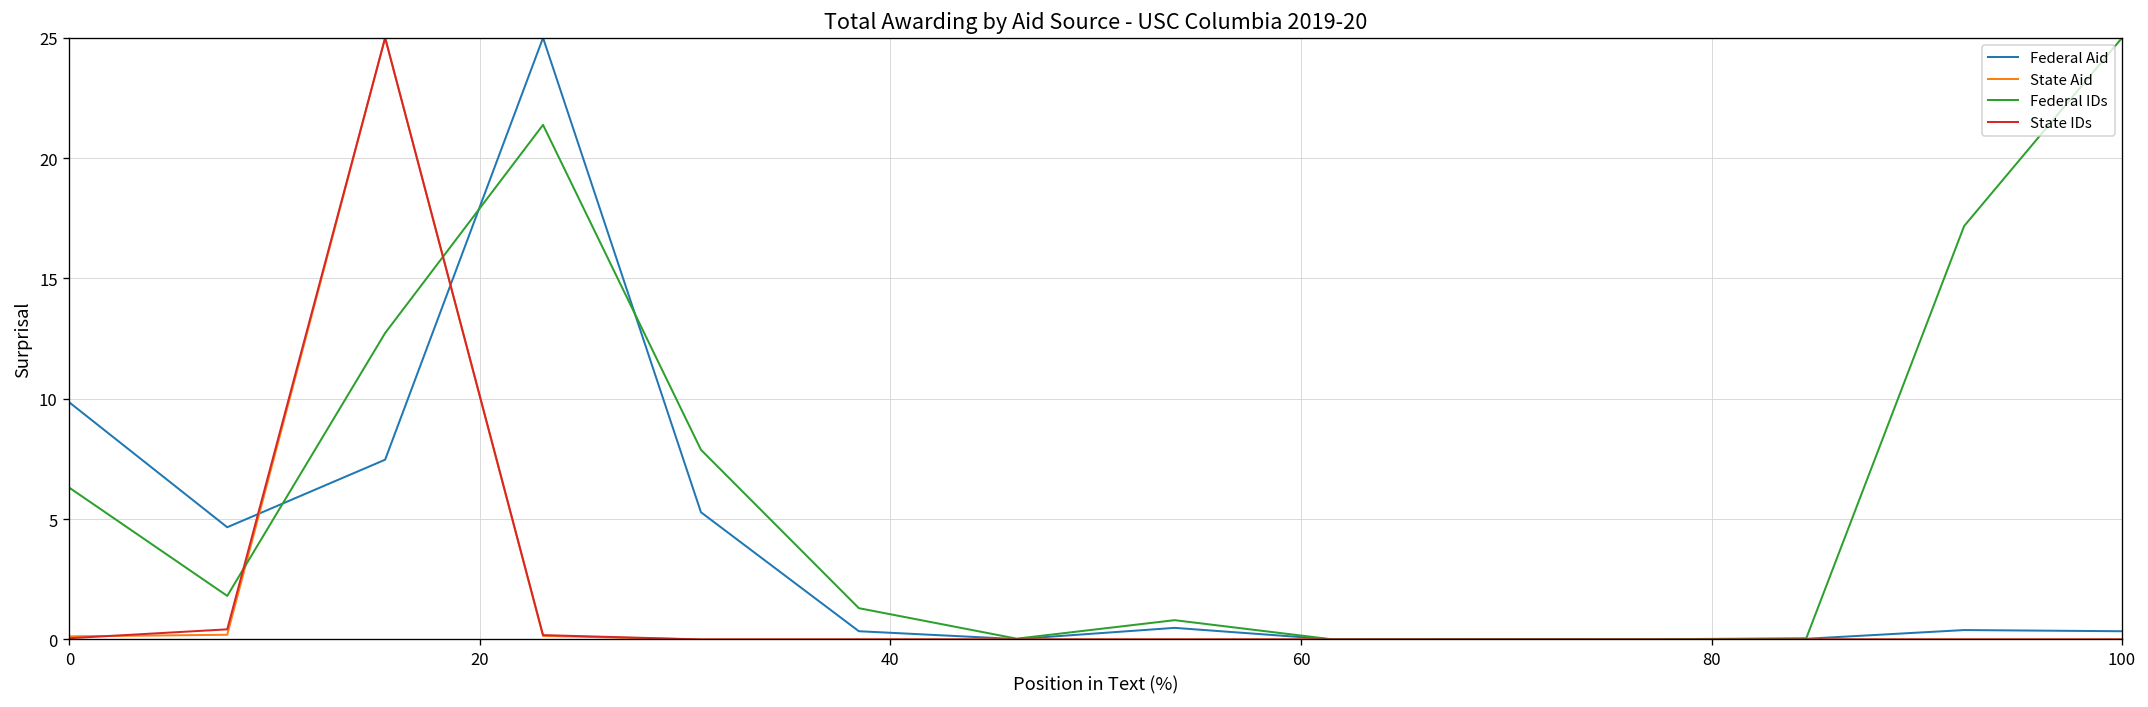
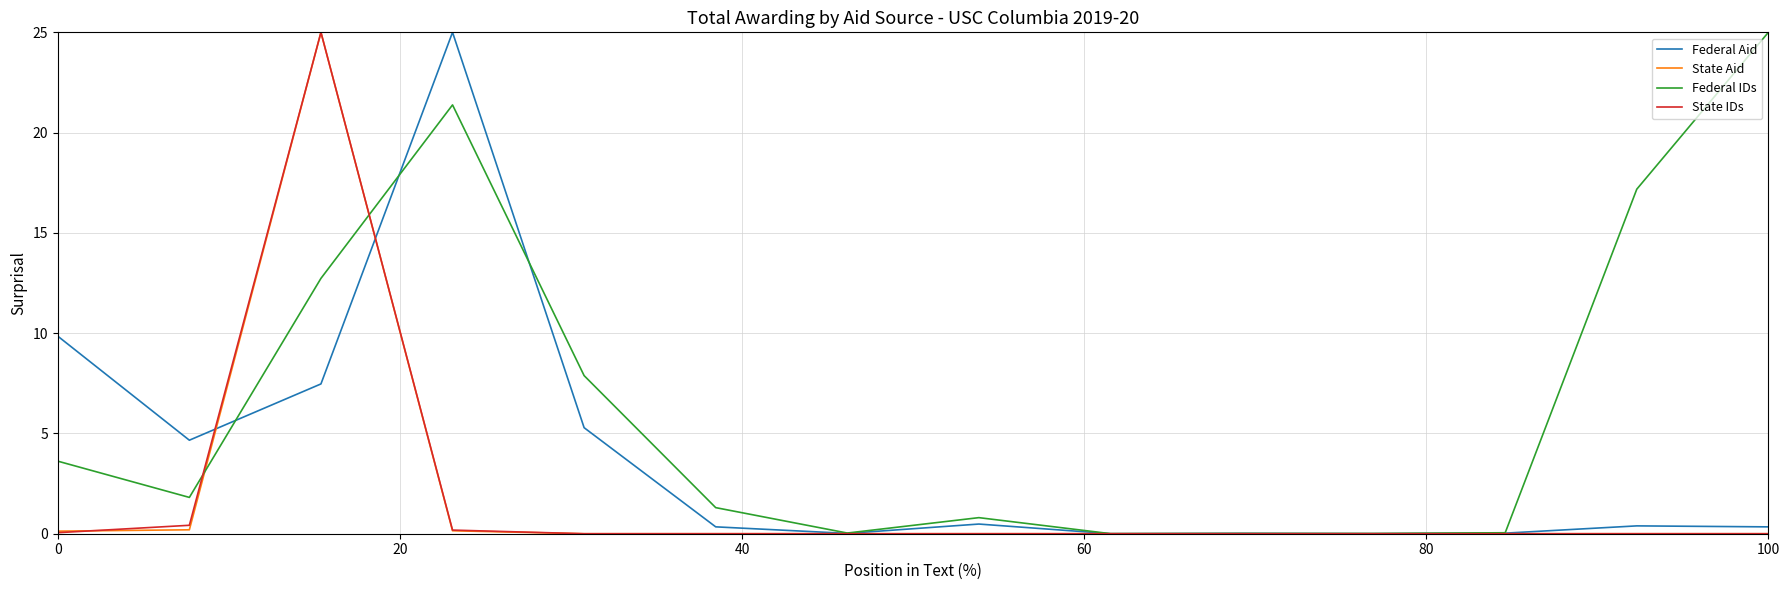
Federal IDs, 0: 6.3 -> 3.6
